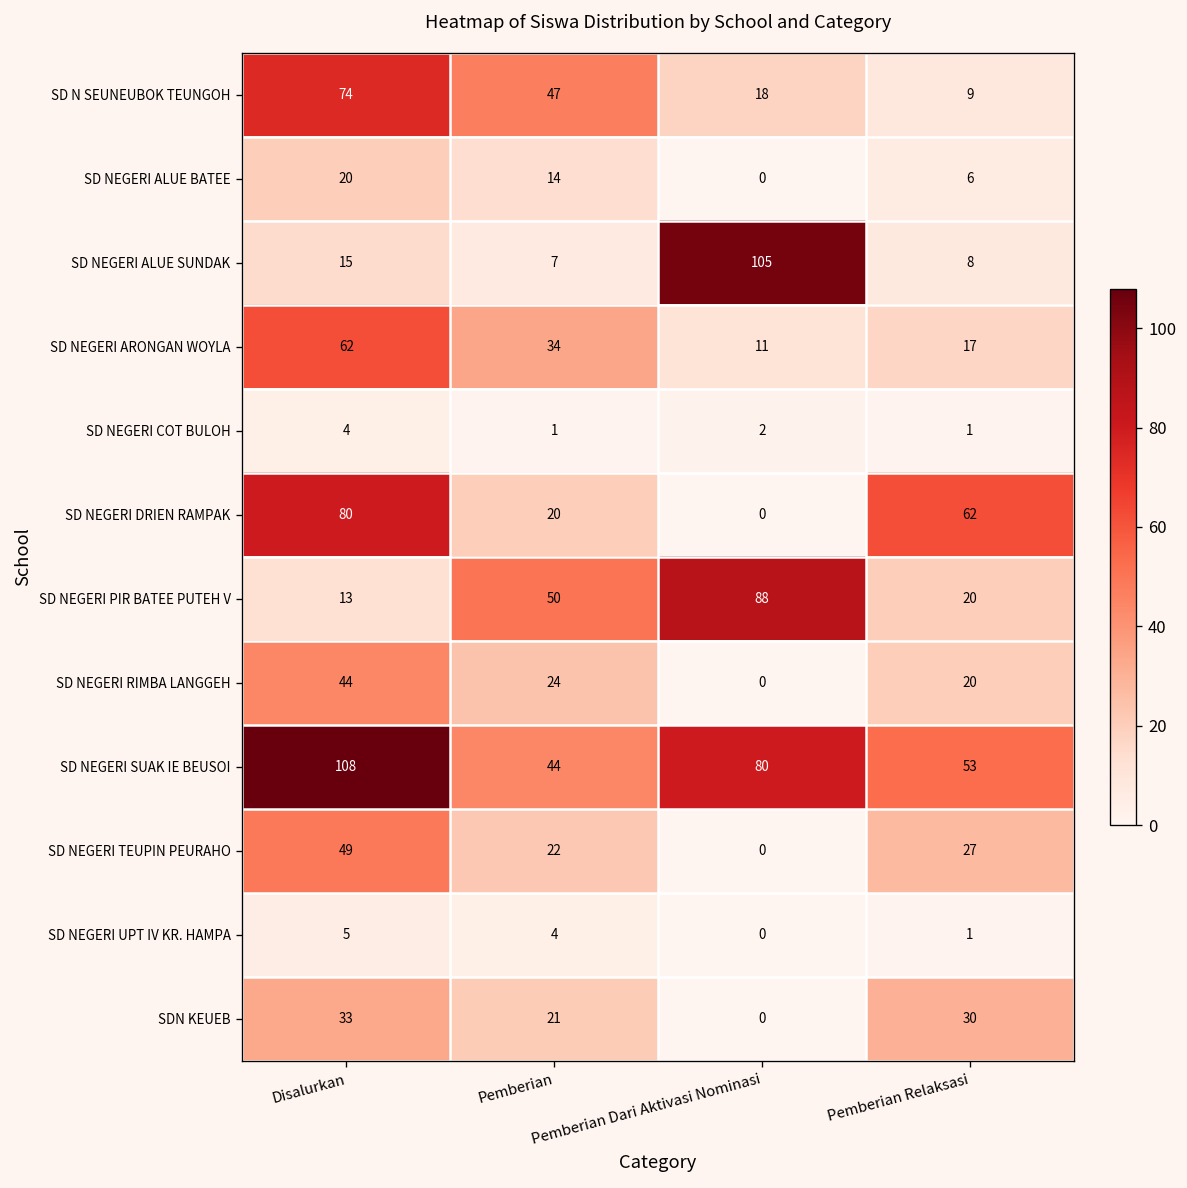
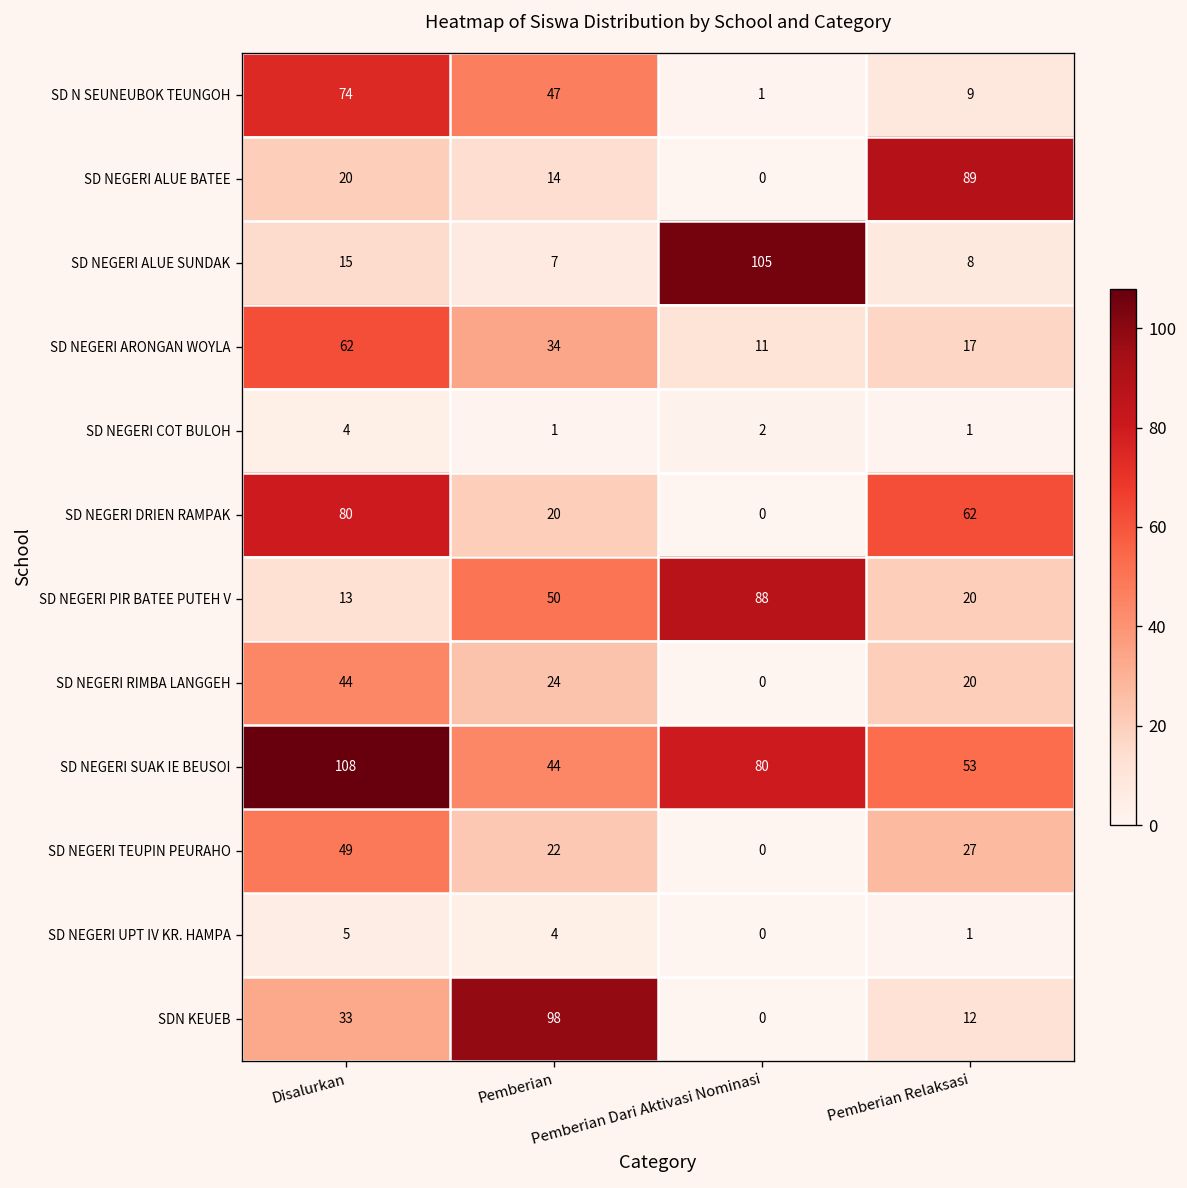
SD N SEUNEUBOK TEUNGOH, Pemberian Dari Aktivasi Nominasi: 18 -> 1
SD NEGERI ALUE BATEE, Pemberian Relaksasi: 6 -> 89
SDN KEUEB, Pemberian: 21 -> 98
SDN KEUEB, Pemberian Relaksasi: 30 -> 12
